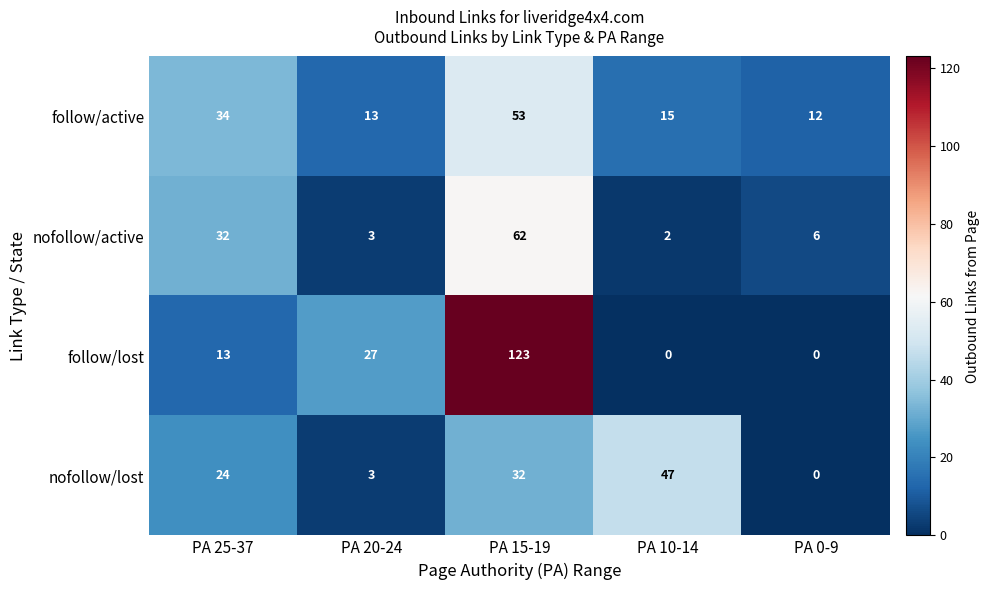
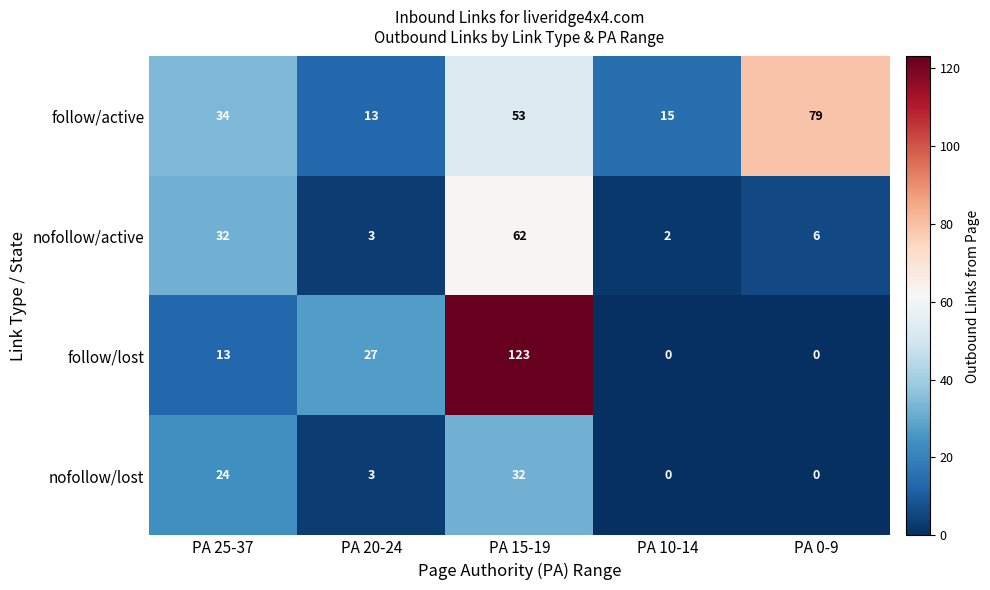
follow/active, PA 0-9: 12 -> 79
nofollow/lost, PA 10-14: 47 -> 0
